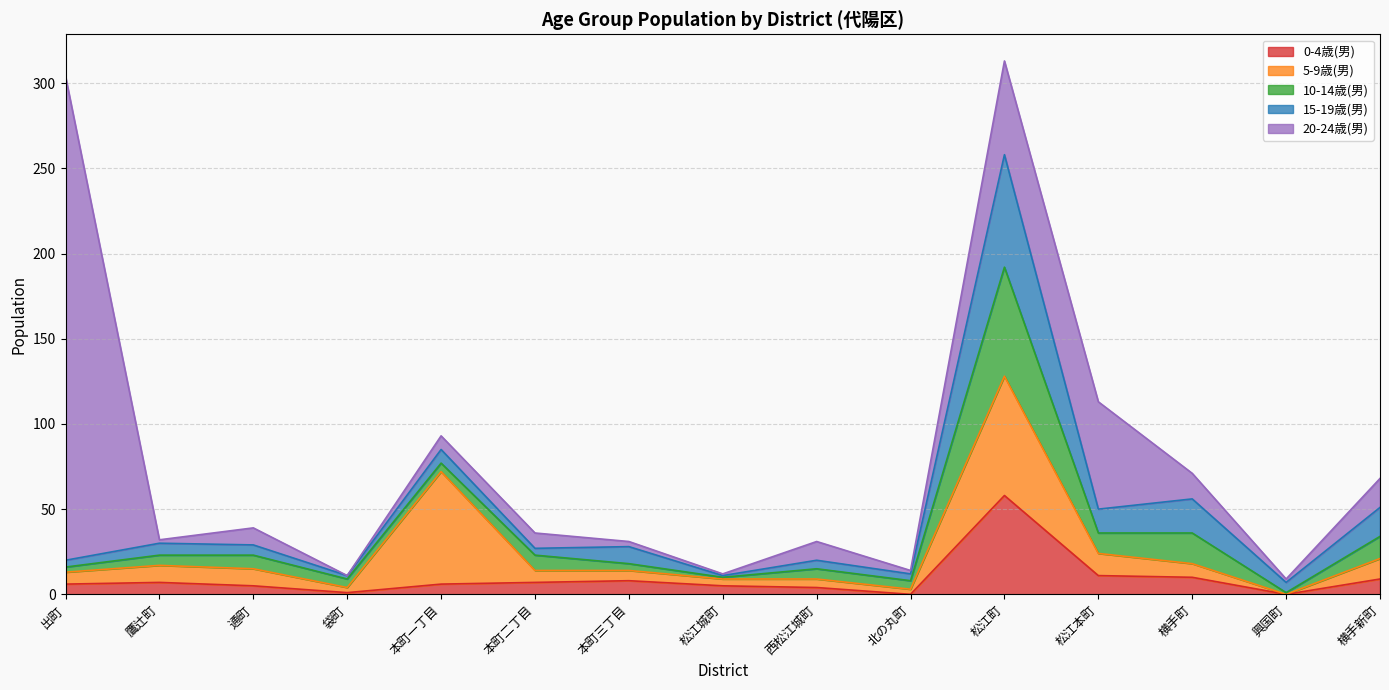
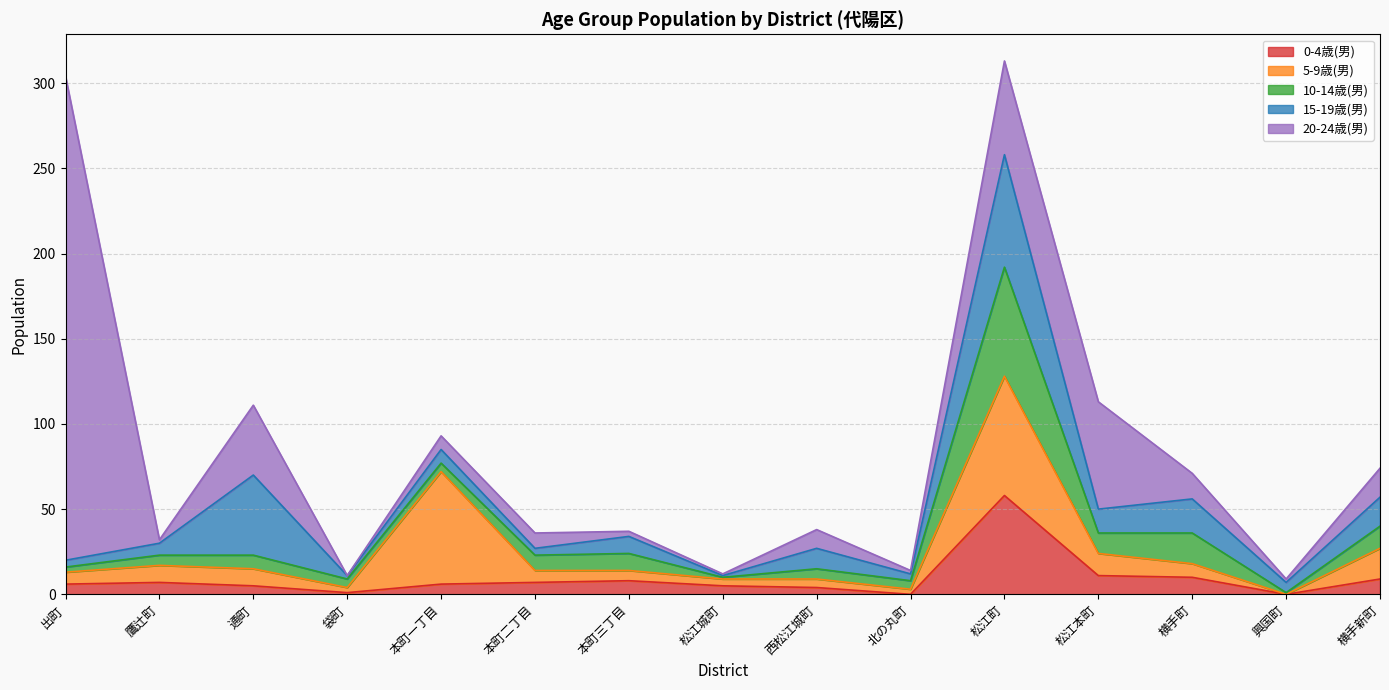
15-19歳(男), 通町: 6 -> 47
20-24歳(男), 通町: 10 -> 41
10-14歳(男), 本町三丁目: 4 -> 10
15-19歳(男), 西松江城町: 5 -> 12
5-9歳(男), 横手新町: 12 -> 18
